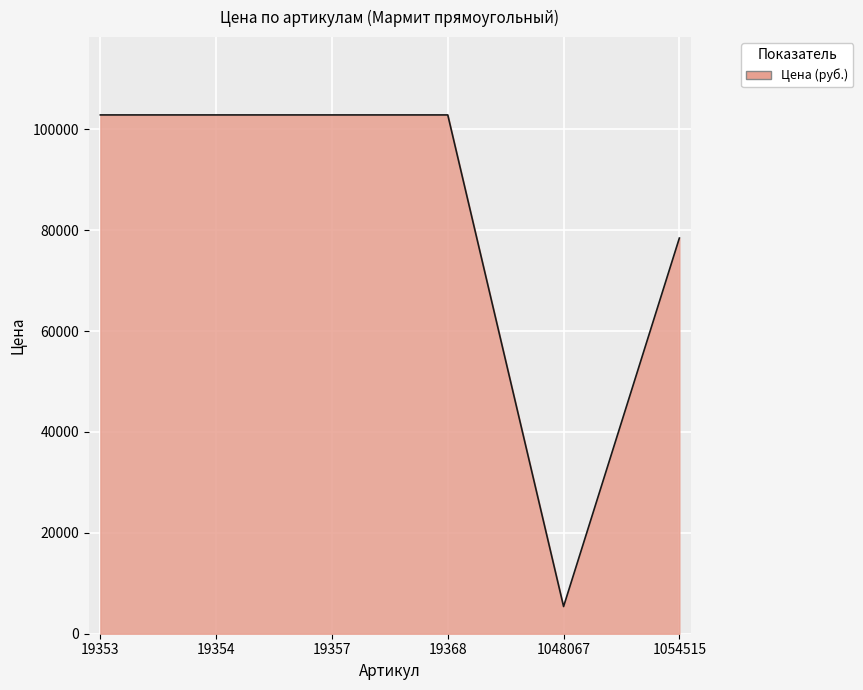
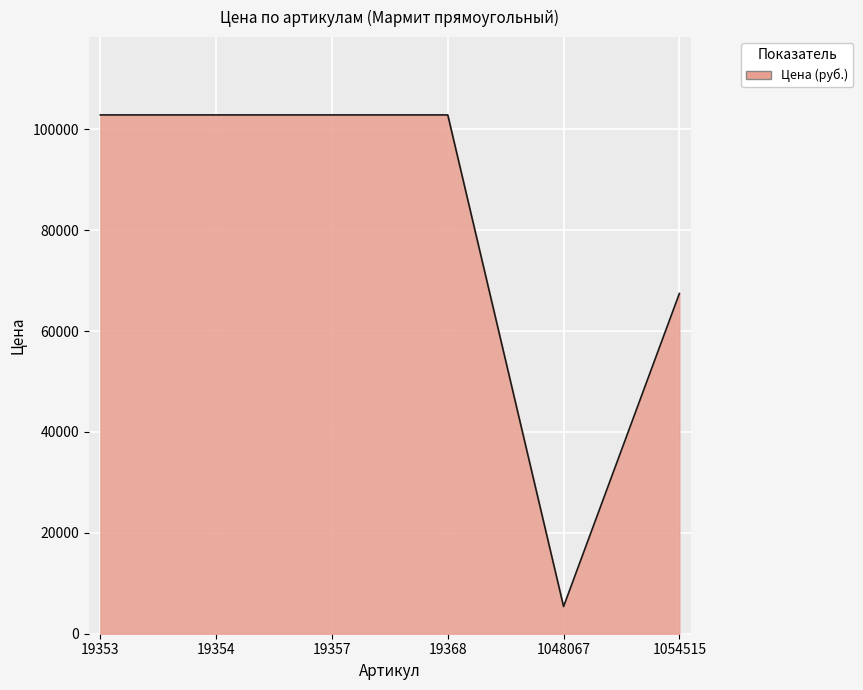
1054515: 78000 -> 67000
